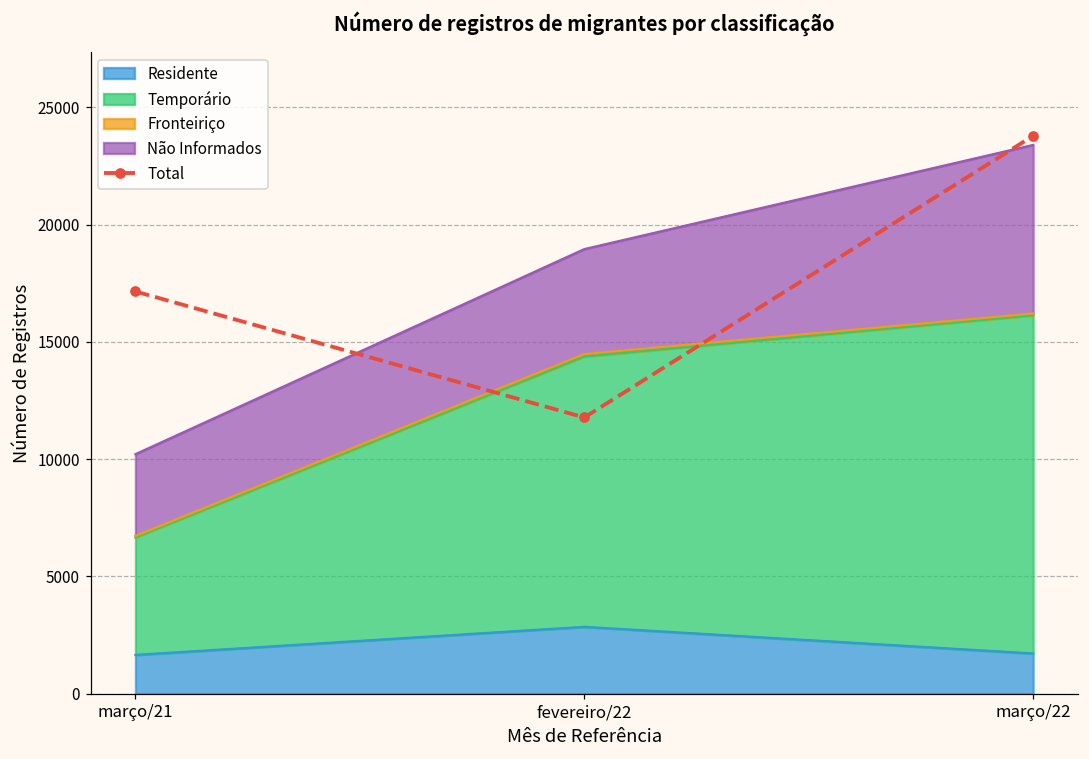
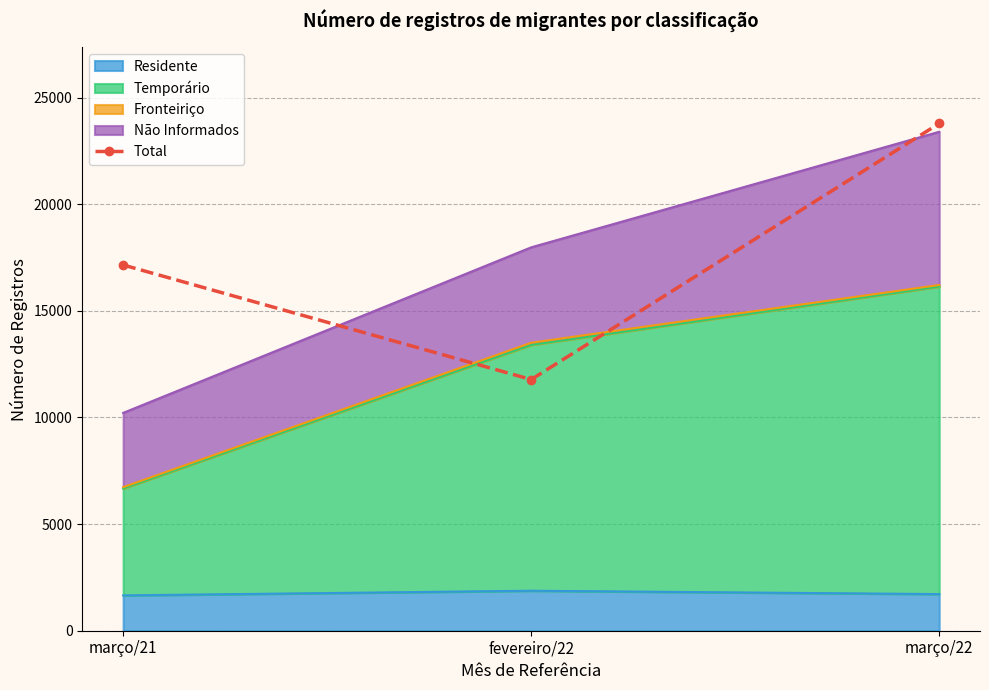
Residente, fevereiro/22: 2900 -> 1900
